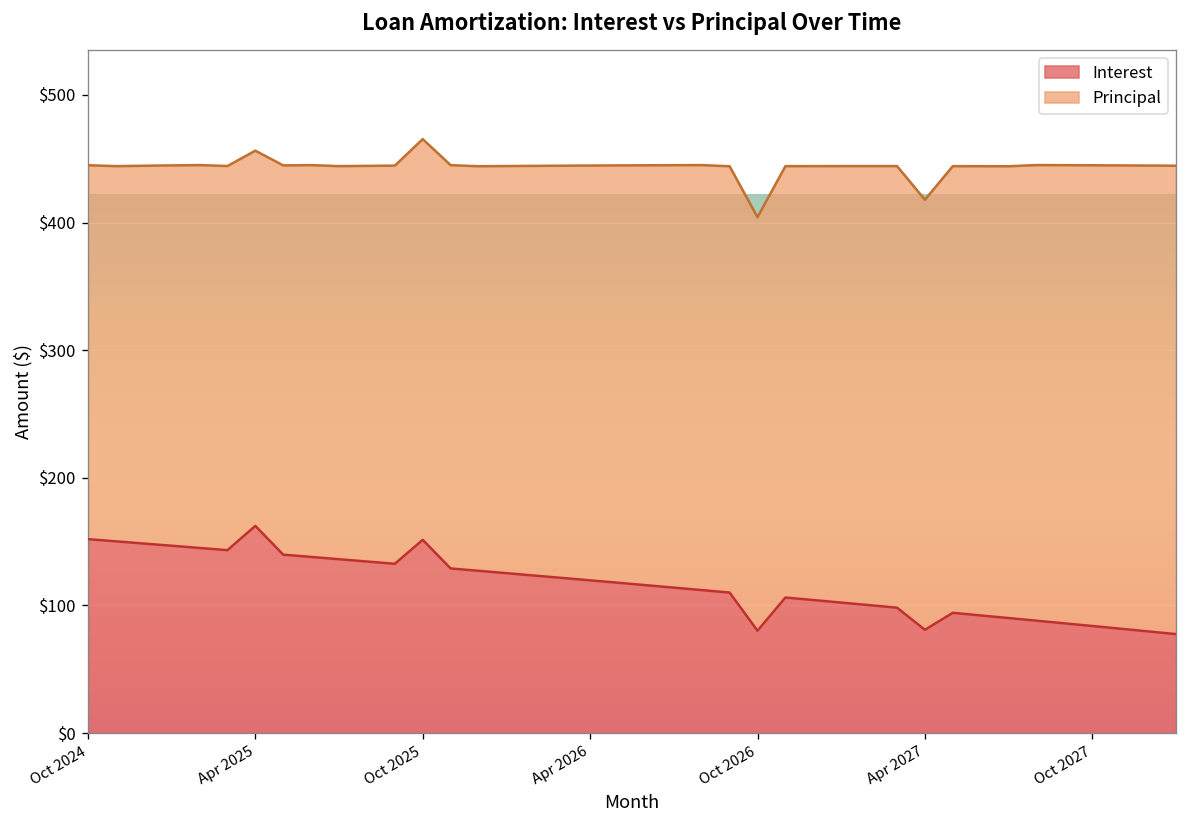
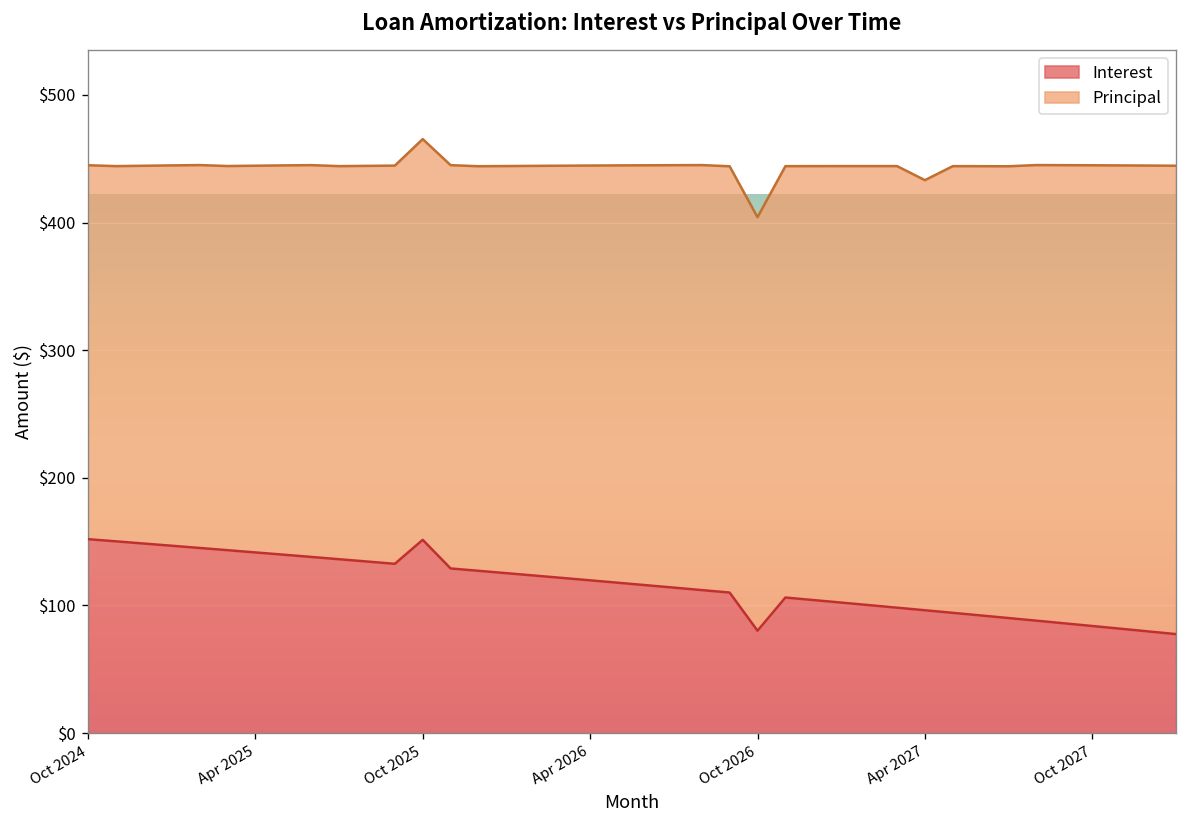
Interest, Apr 2025: $162 -> $142
Principal, Apr 2025: $294 -> $303
Interest, Apr 2027: $81 -> $96
